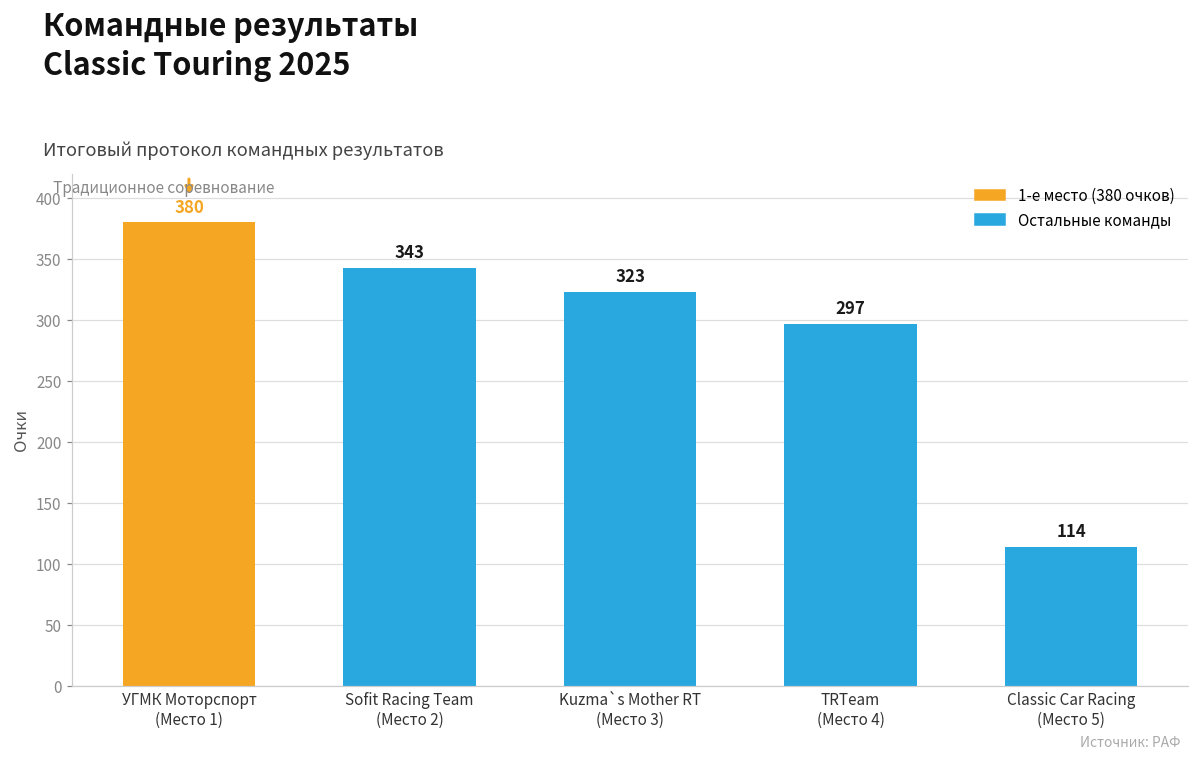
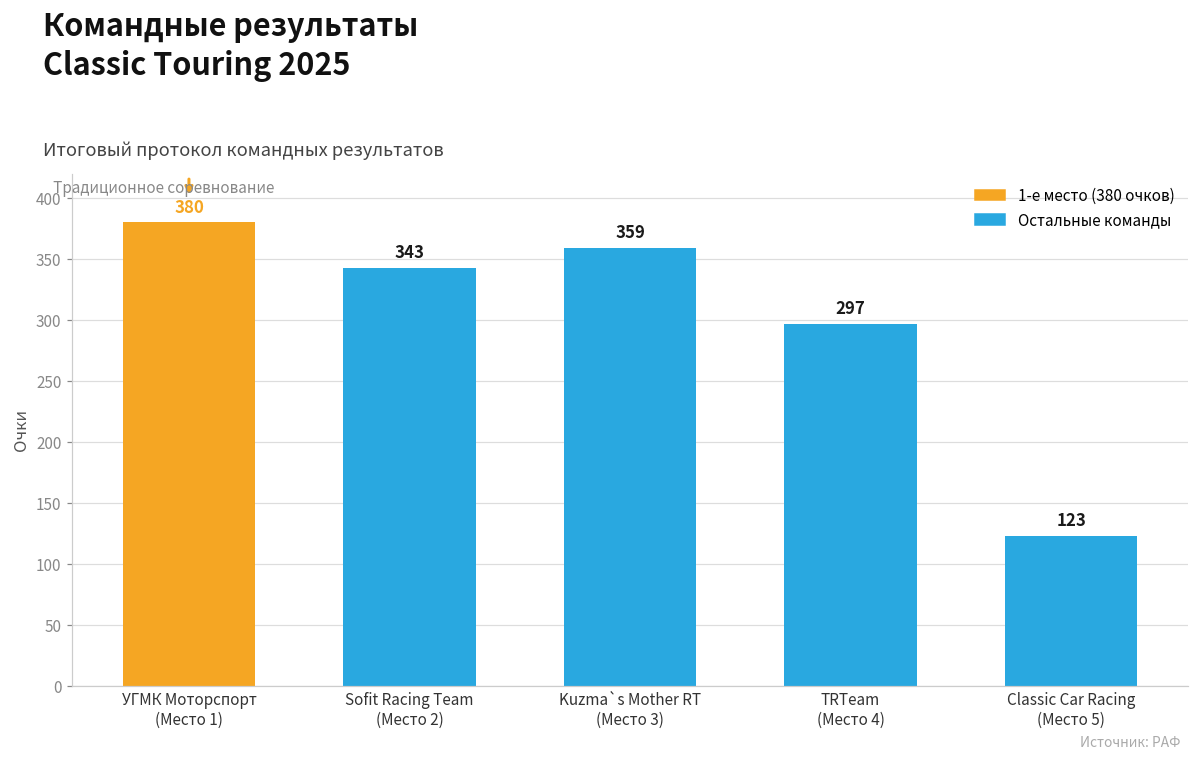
Kuzma`s Mother RT (Место 3): 323 -> 359
Classic Car Racing (Место 5): 114 -> 123
